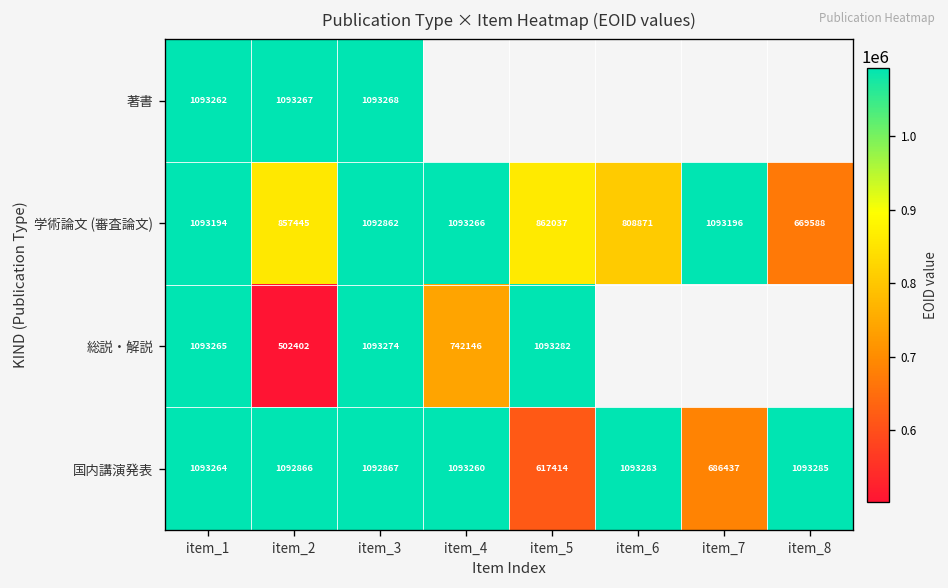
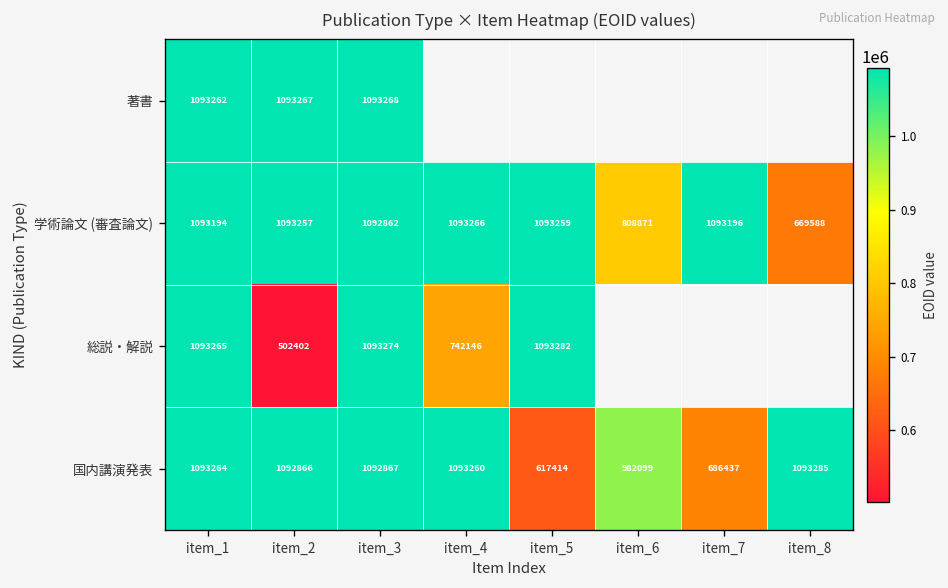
学術論文 (審査論文), item_2: 857445 -> 1093257
学術論文 (審査論文), item_5: 862037 -> 1093259
国内講演発表, item_6: 1093283 -> 982099
